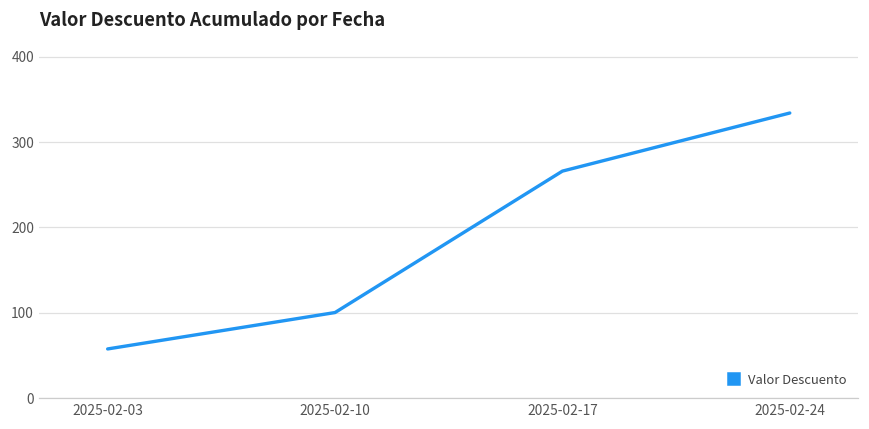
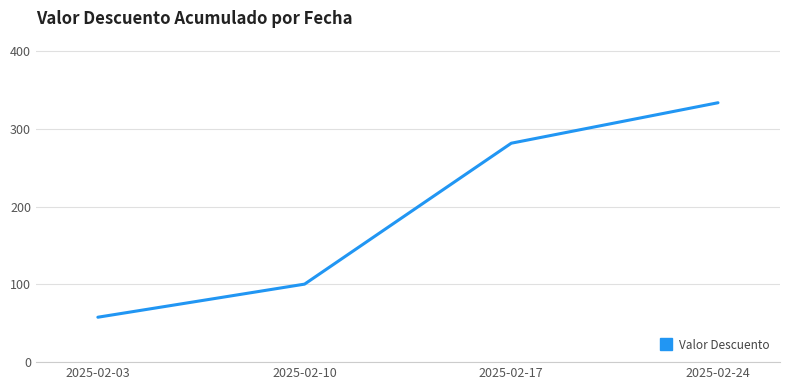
2025-02-17: 270 -> 280
